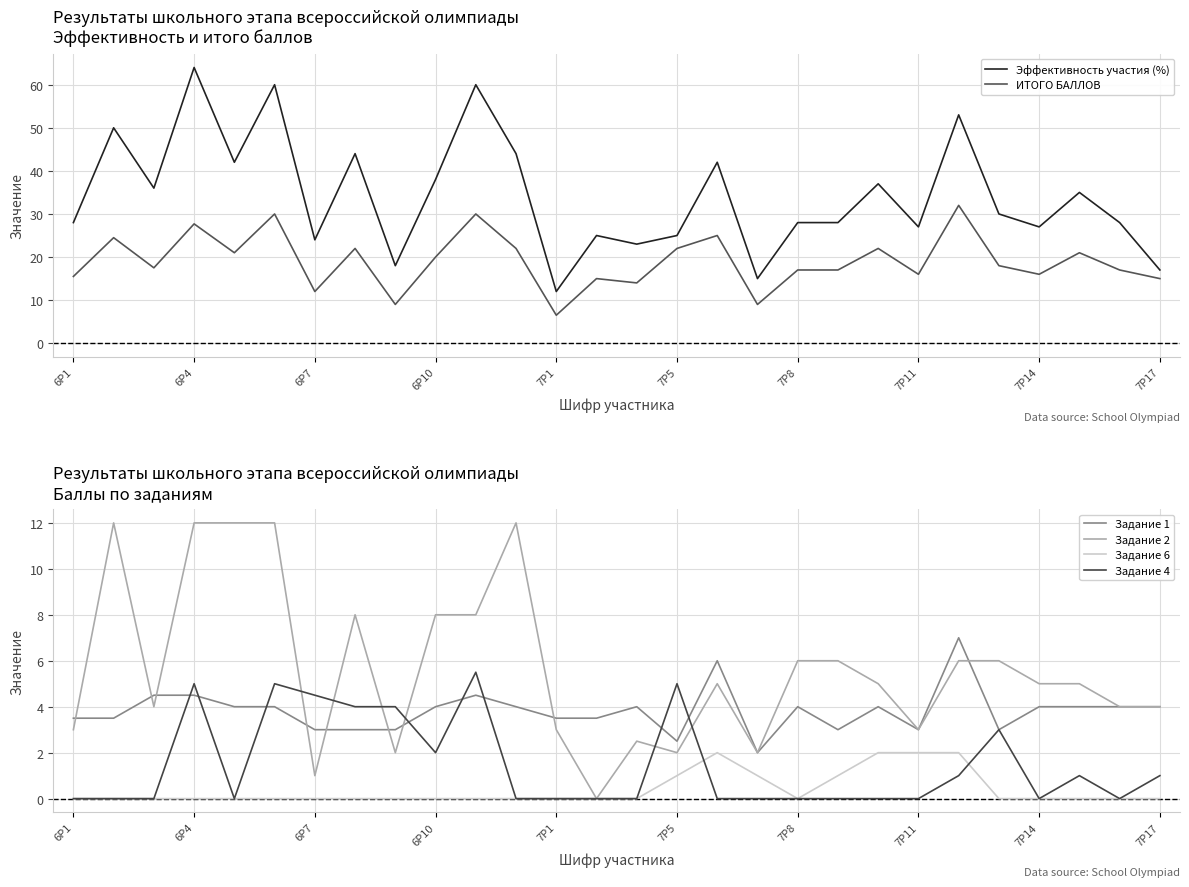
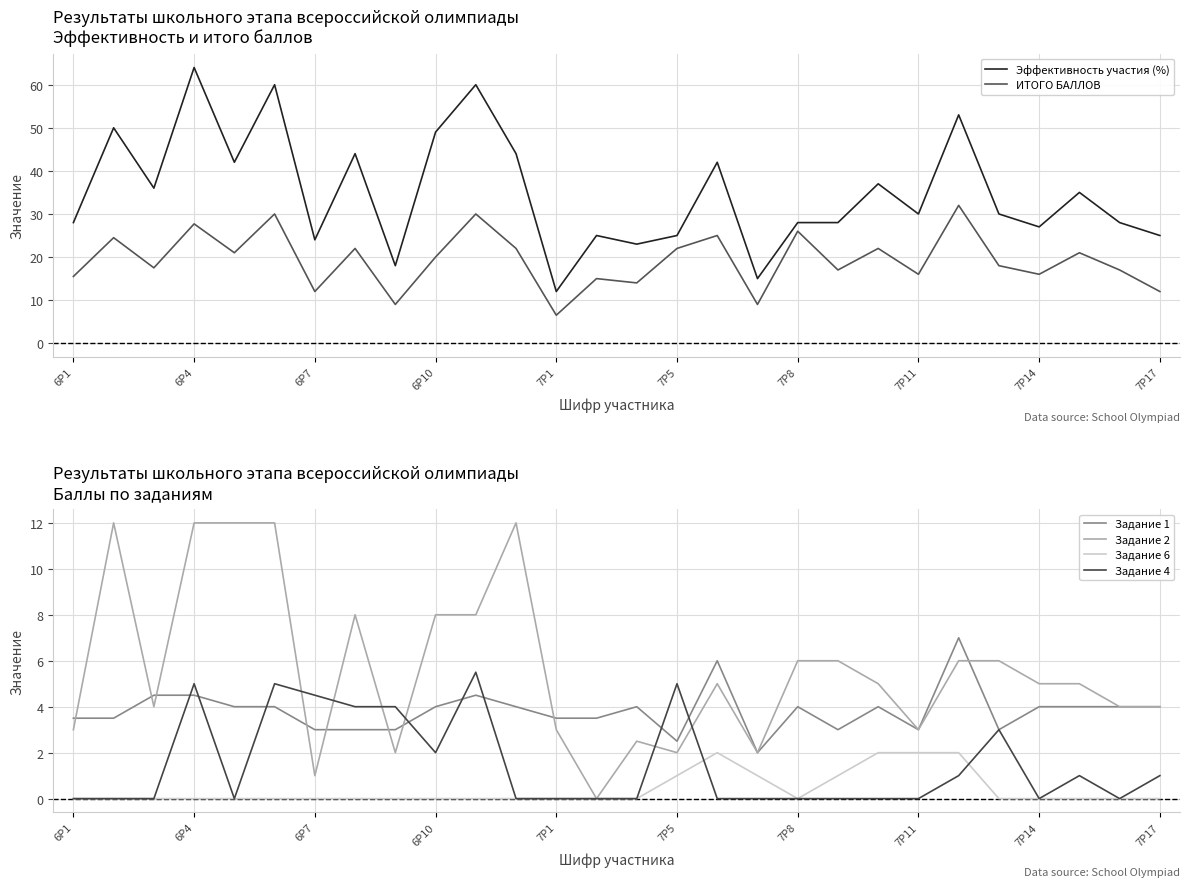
Результаты школьного этапа всероссийской олимпиады Эффективность и итого баллов, Эффективность участия (%), 6Р10: 38 -> 49
Результаты школьного этапа всероссийской олимпиады Эффективность и итого баллов, ИТОГО БАЛЛОВ, 7Р8: 17 -> 26
Результаты школьного этапа всероссийской олимпиады Эффективность и итого баллов, Эффективность участия (%), 7Р11: 27 -> 30
Результаты школьного этапа всероссийской олимпиады Эффективность и итого баллов, Эффективность участия (%), 7Р17: 17 -> 25
Результаты школьного этапа всероссийской олимпиады Эффективность и итого баллов, ИТОГО БАЛЛОВ, 7Р17: 15 -> 12
